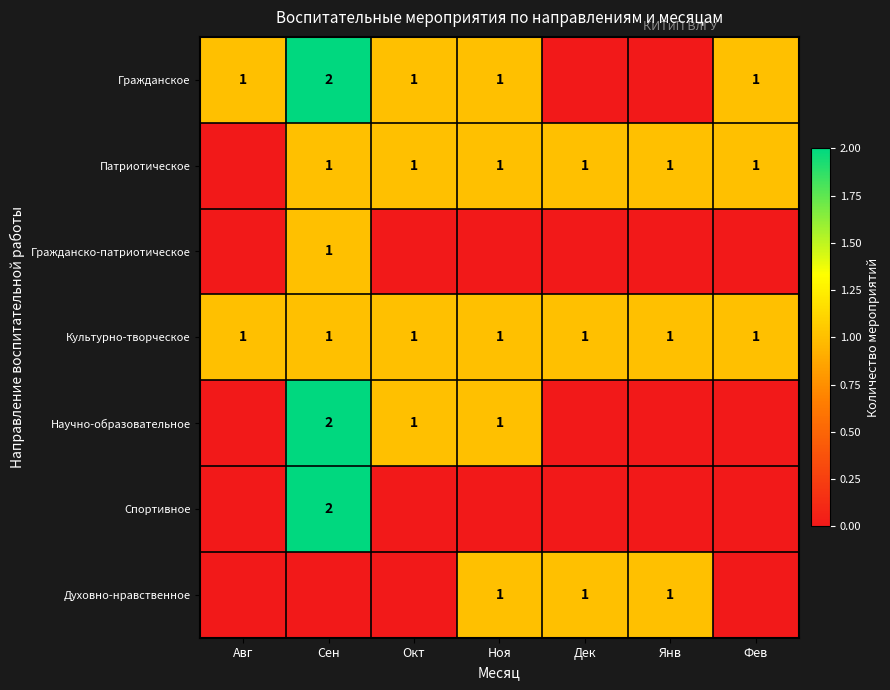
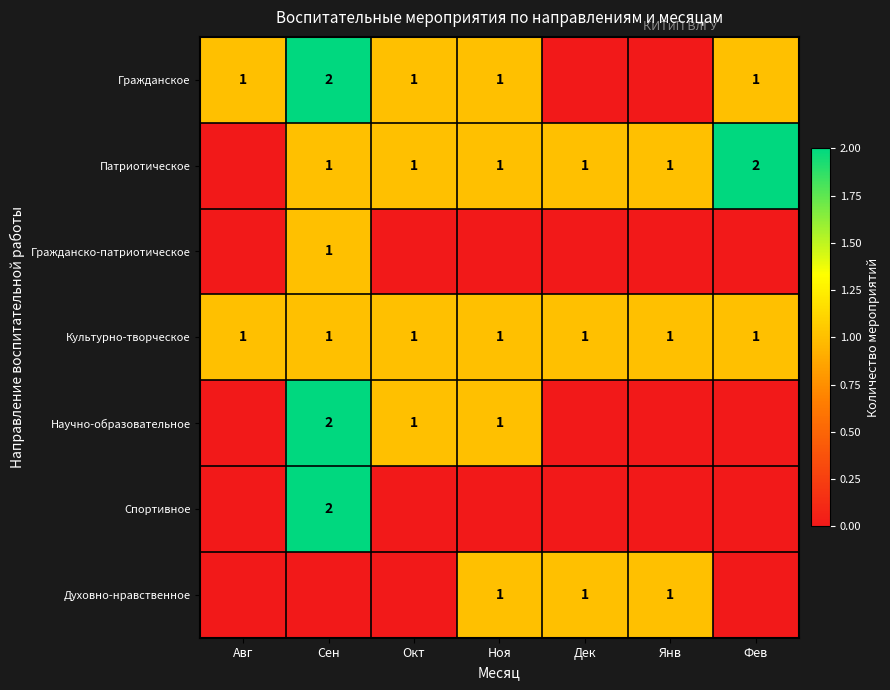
Патриотическое, Фев: 1 -> 2
